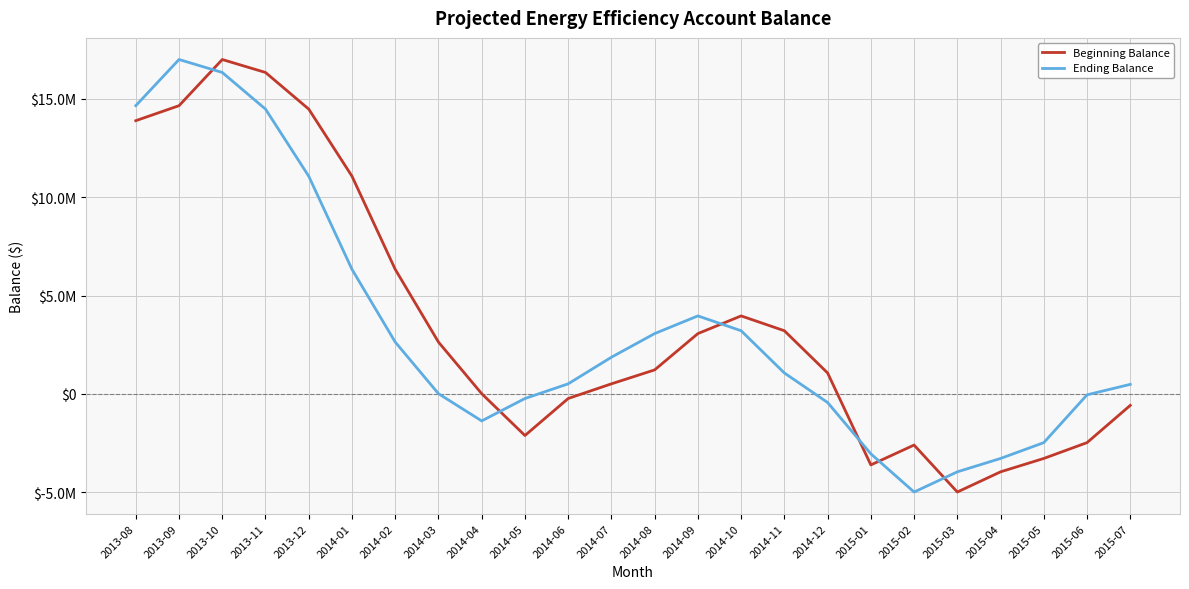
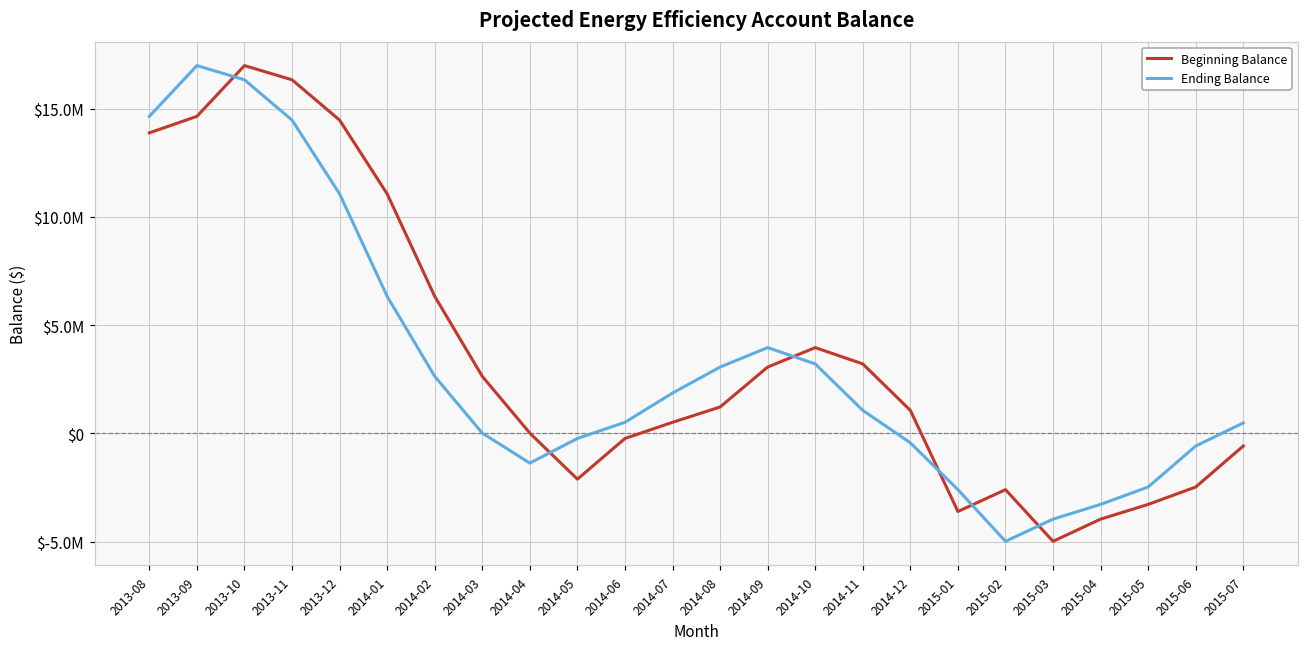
Ending Balance, 2015-01: $-3000000 -> $-2600000
Ending Balance, 2015-06: $0 -> $-600000
